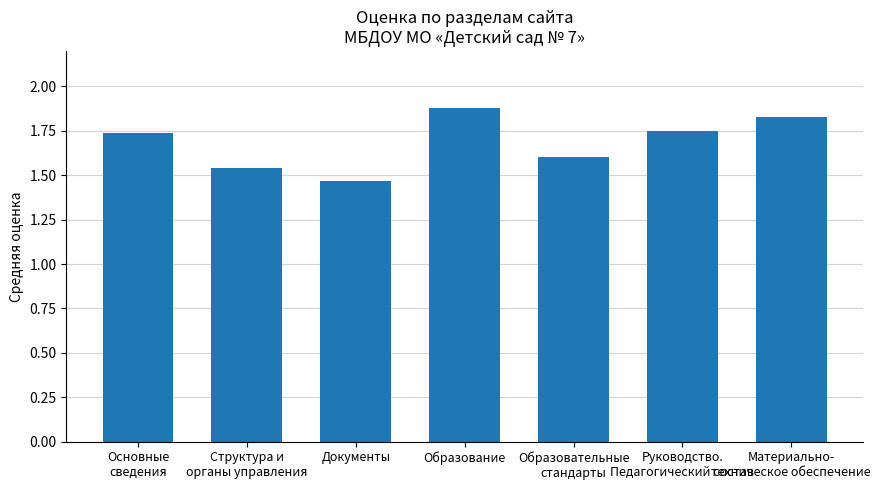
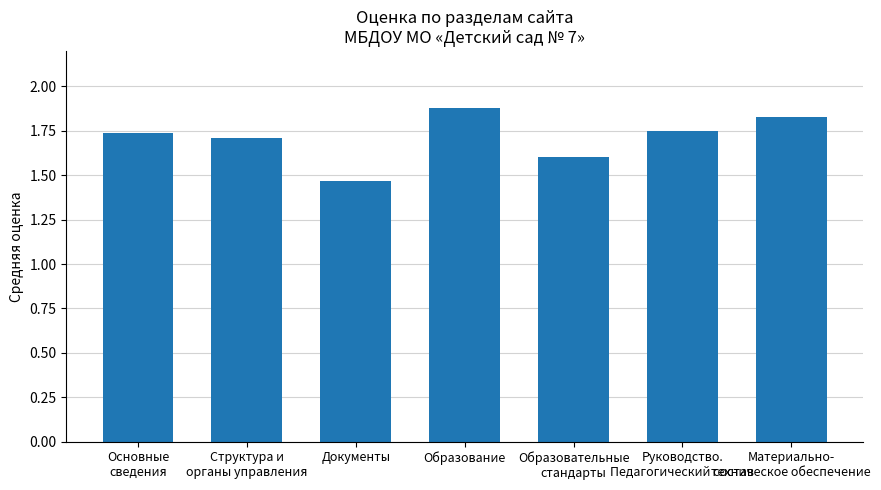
Структура и органы управления: 1.54 -> 1.71
